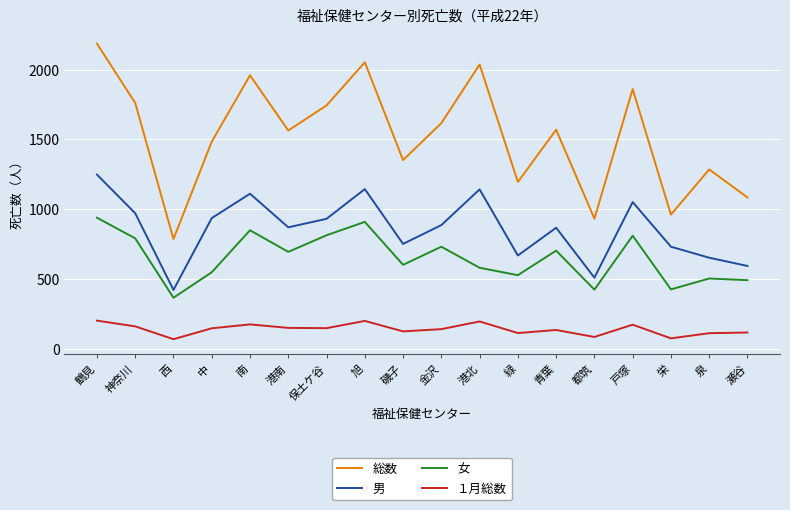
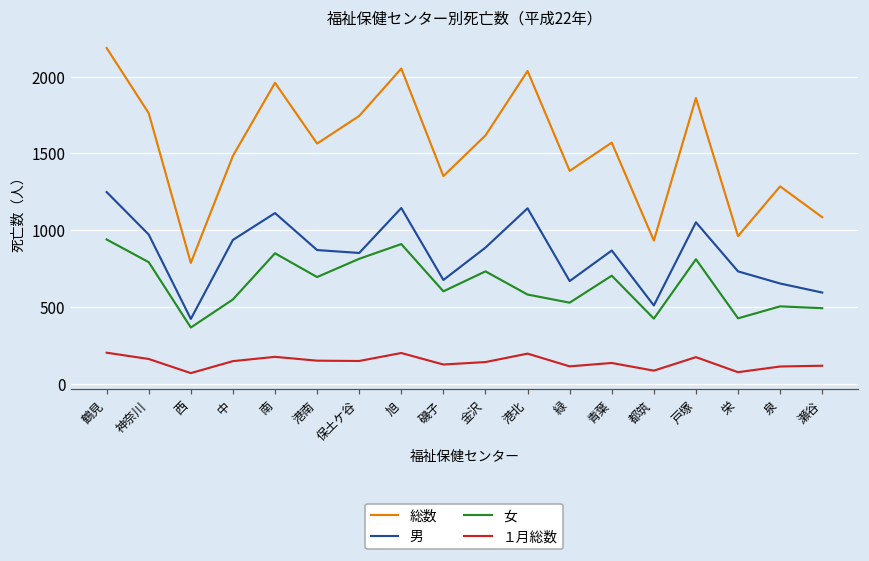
男, 保土ケ谷: 930 -> 850
男, 磯子: 750 -> 680
総数, 緑: 1200 -> 1390
